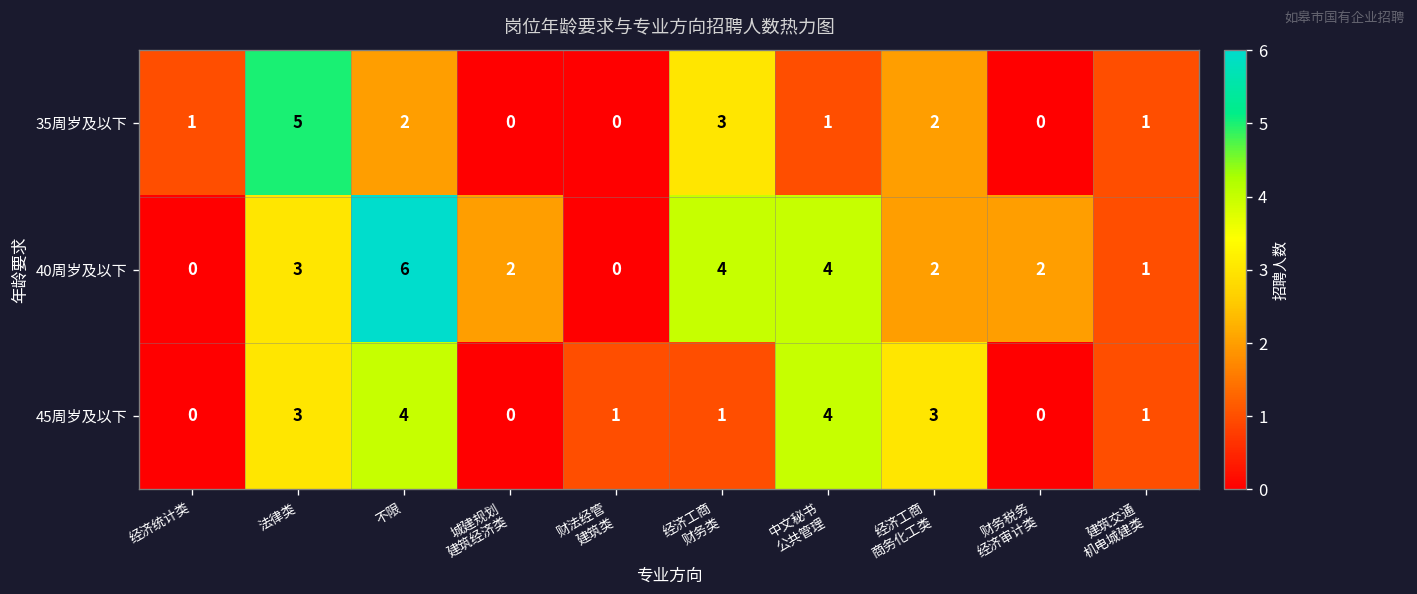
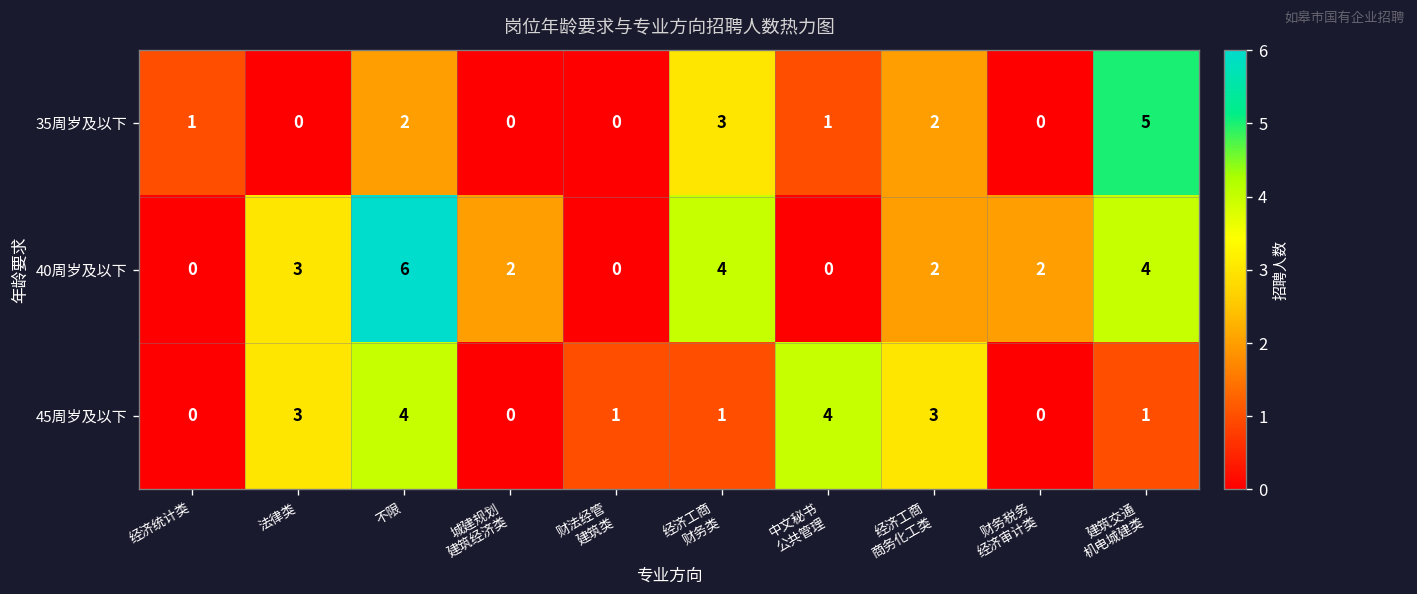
35周岁及以下, 法律类: 5 -> 0
35周岁及以下, 建筑交通 机电城建类: 1 -> 5
40周岁及以下, 中文秘书 公共管理: 4 -> 0
40周岁及以下, 建筑交通 机电城建类: 1 -> 4
